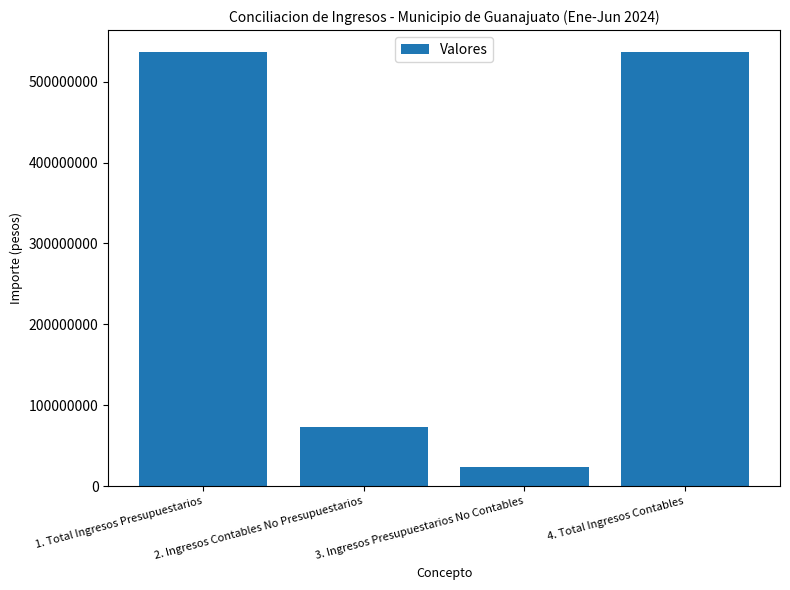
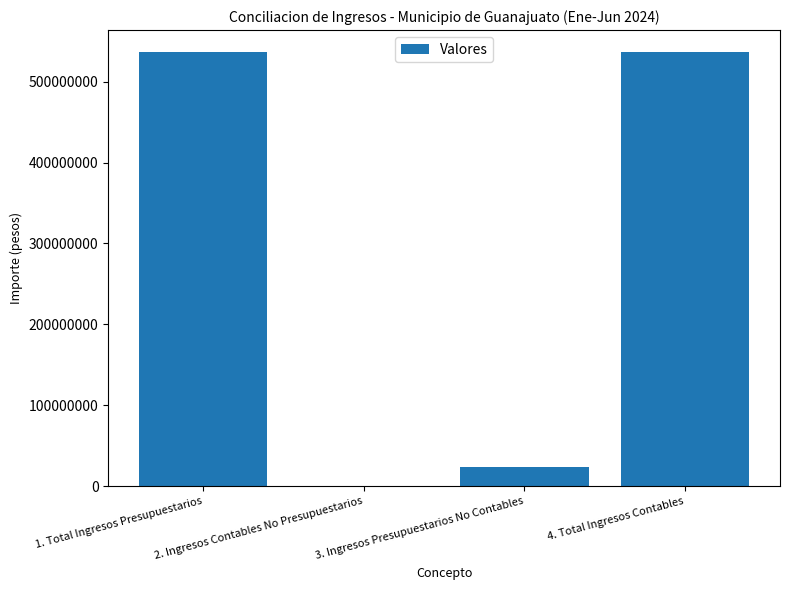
2. Ingresos Contables No Presupuestarios: 70000000 -> 0
